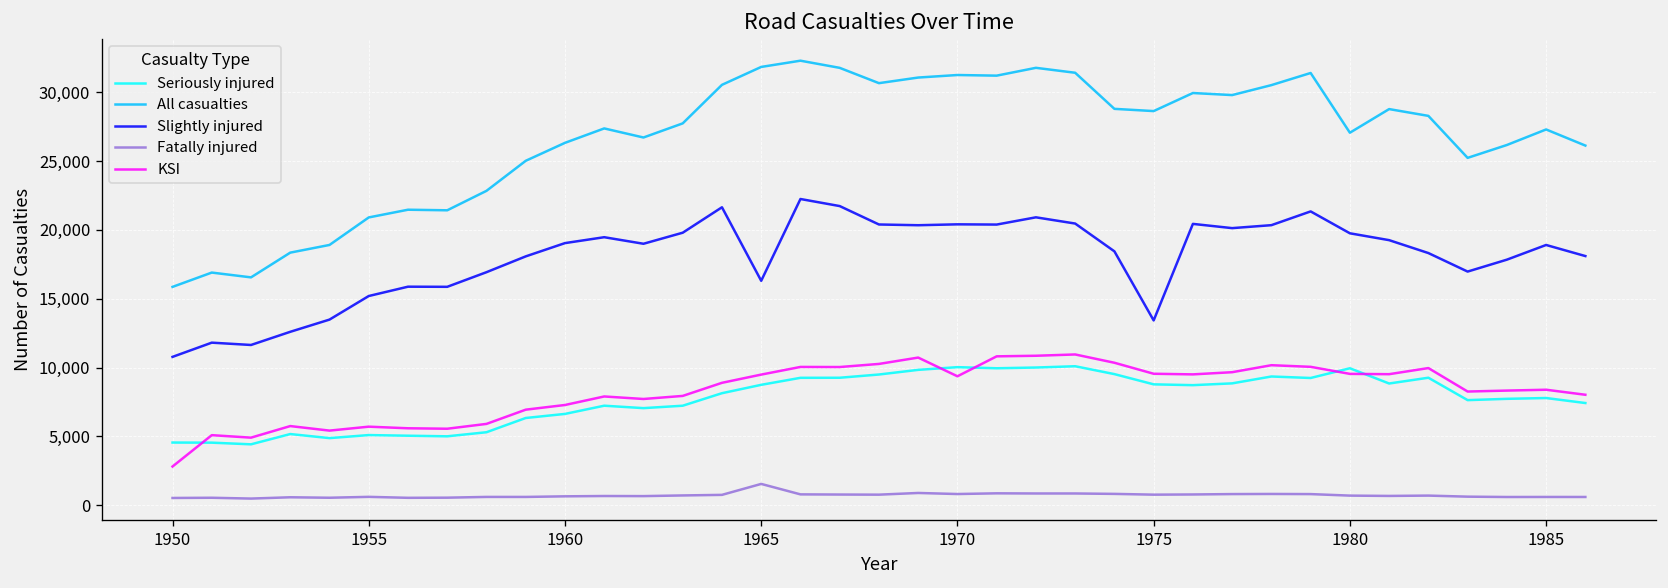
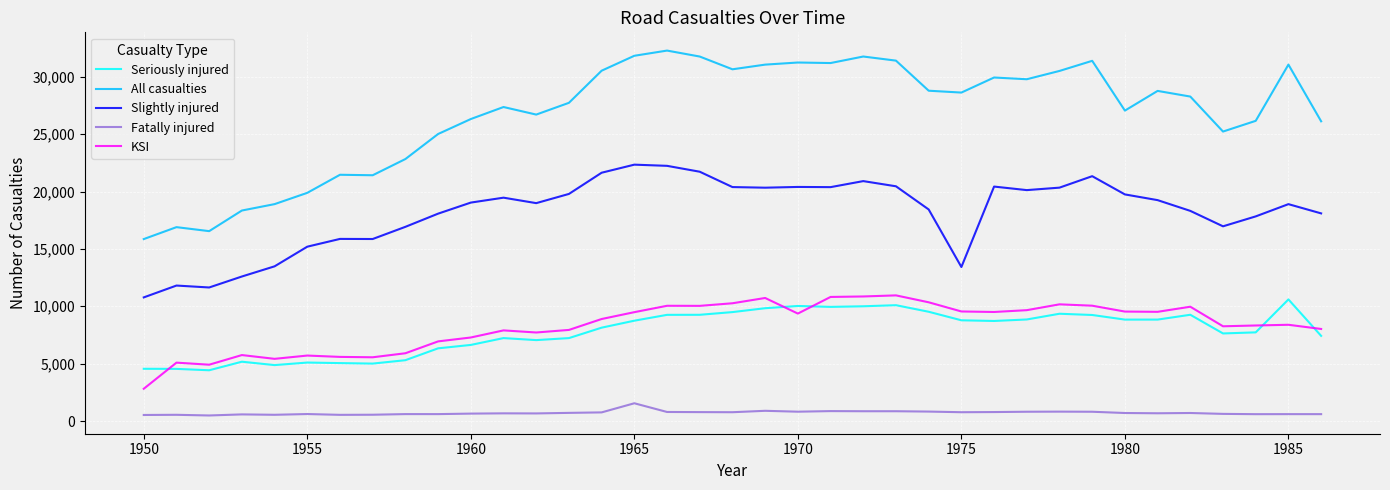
All casualties, 1955: 20,900 -> 19,900
Slightly injured, 1965: 16,300 -> 22,300
Seriously injured, 1980: 9,900 -> 8,800
Seriously injured, 1985: 7,800 -> 10,600
All casualties, 1985: 27,300 -> 31,100
